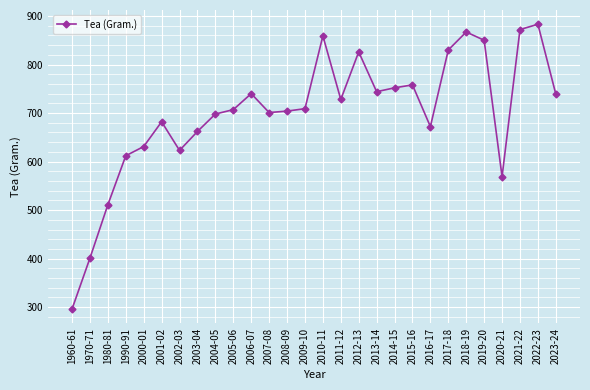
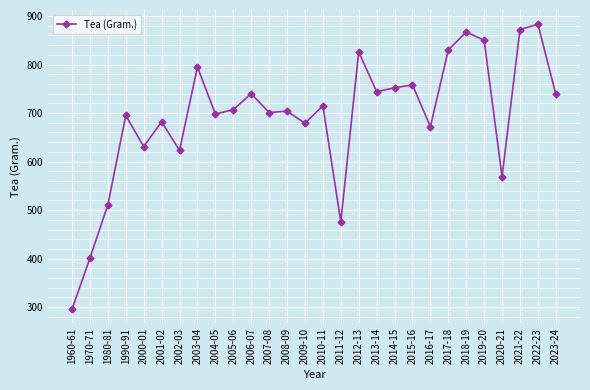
1990-91: 610 -> 700
2003-04: 660 -> 800
2009-10: 710 -> 680
2010-11: 860 -> 720
2011-12: 730 -> 480
